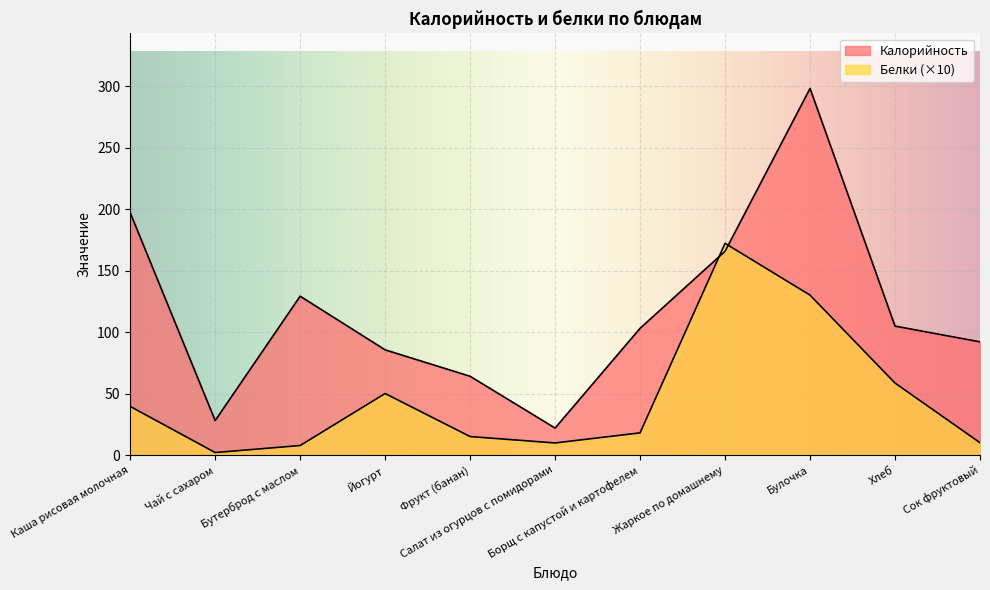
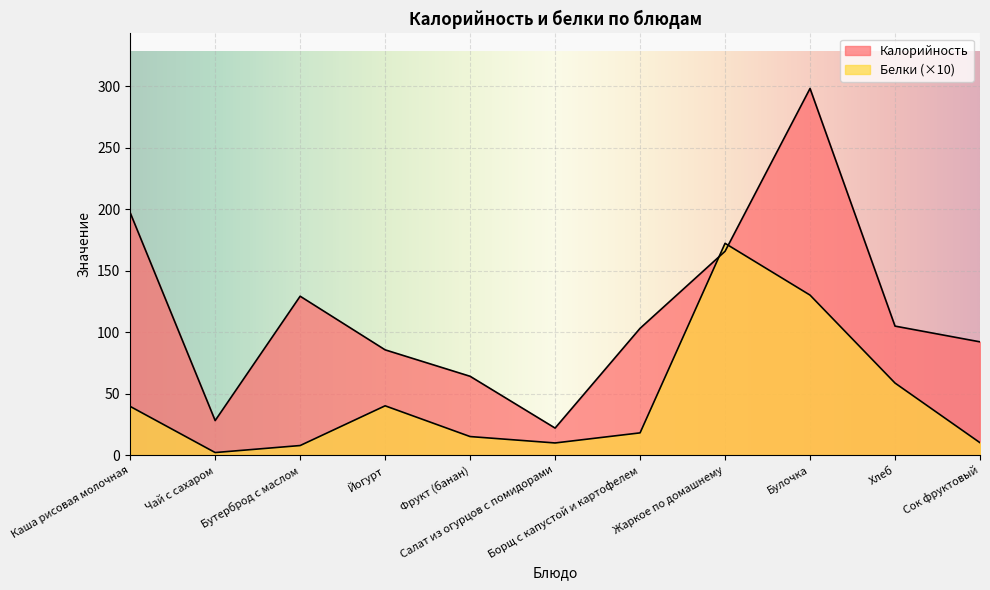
Белки (×10), Йогурт: 50 -> 40
